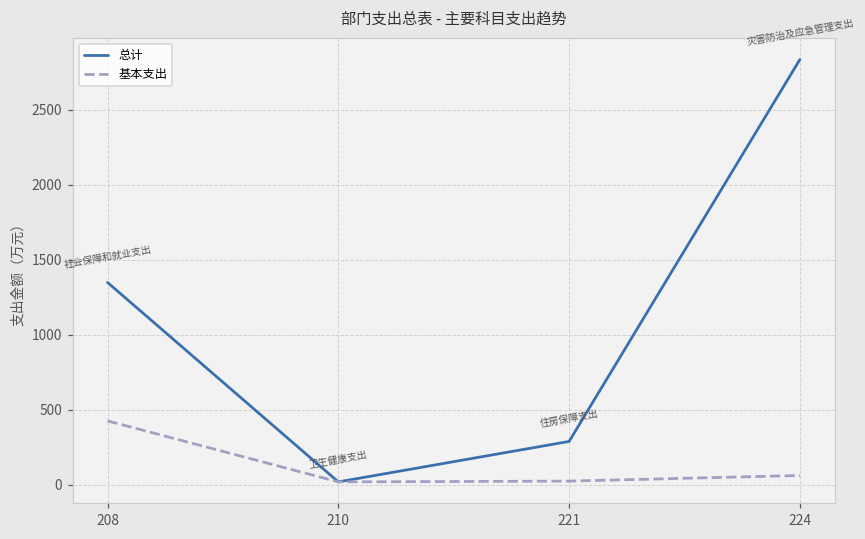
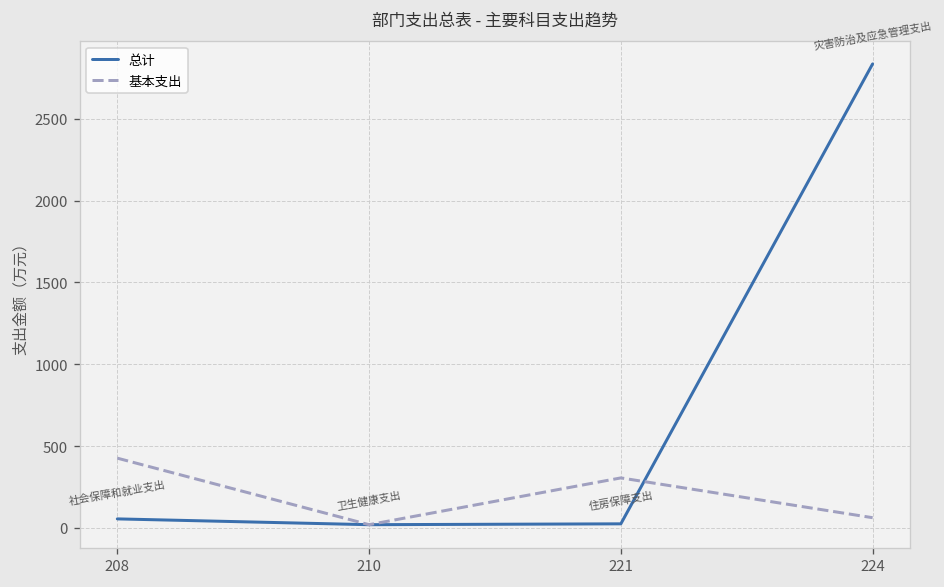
总计, 208: 1350 -> 60
总计, 221: 290 -> 20
基本支出, 221: 20 -> 310
